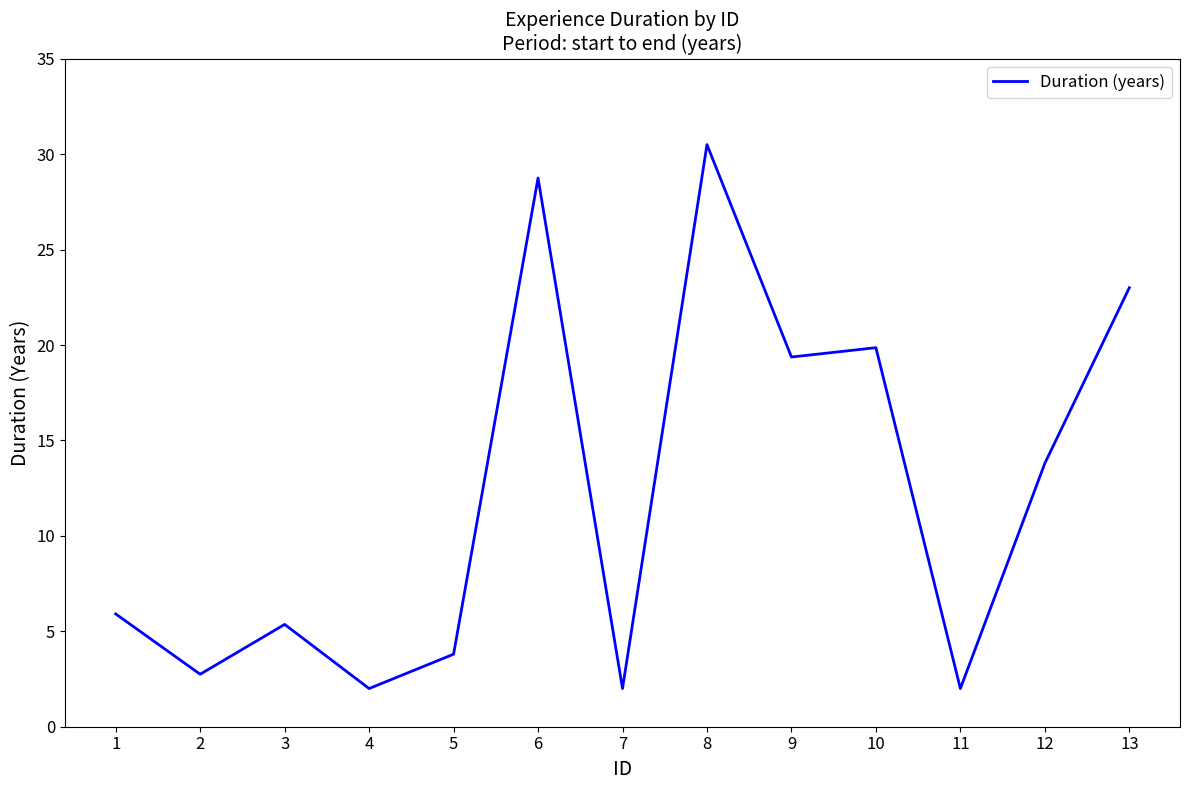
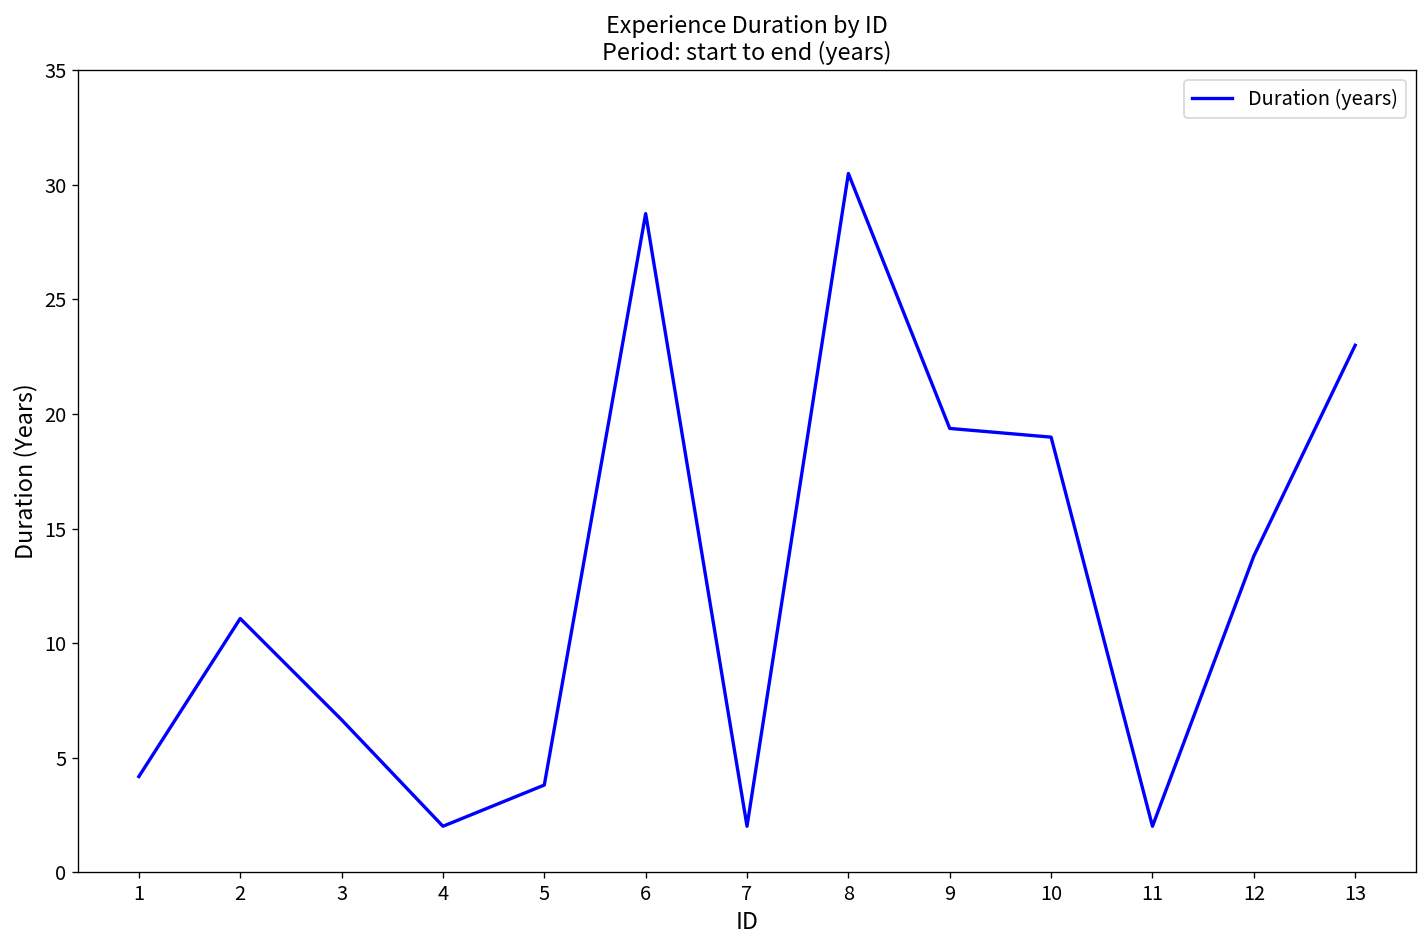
1: 5.9 -> 4.2
2: 2.8 -> 11.1
3: 5.4 -> 6.7
10: 19.9 -> 19.0
